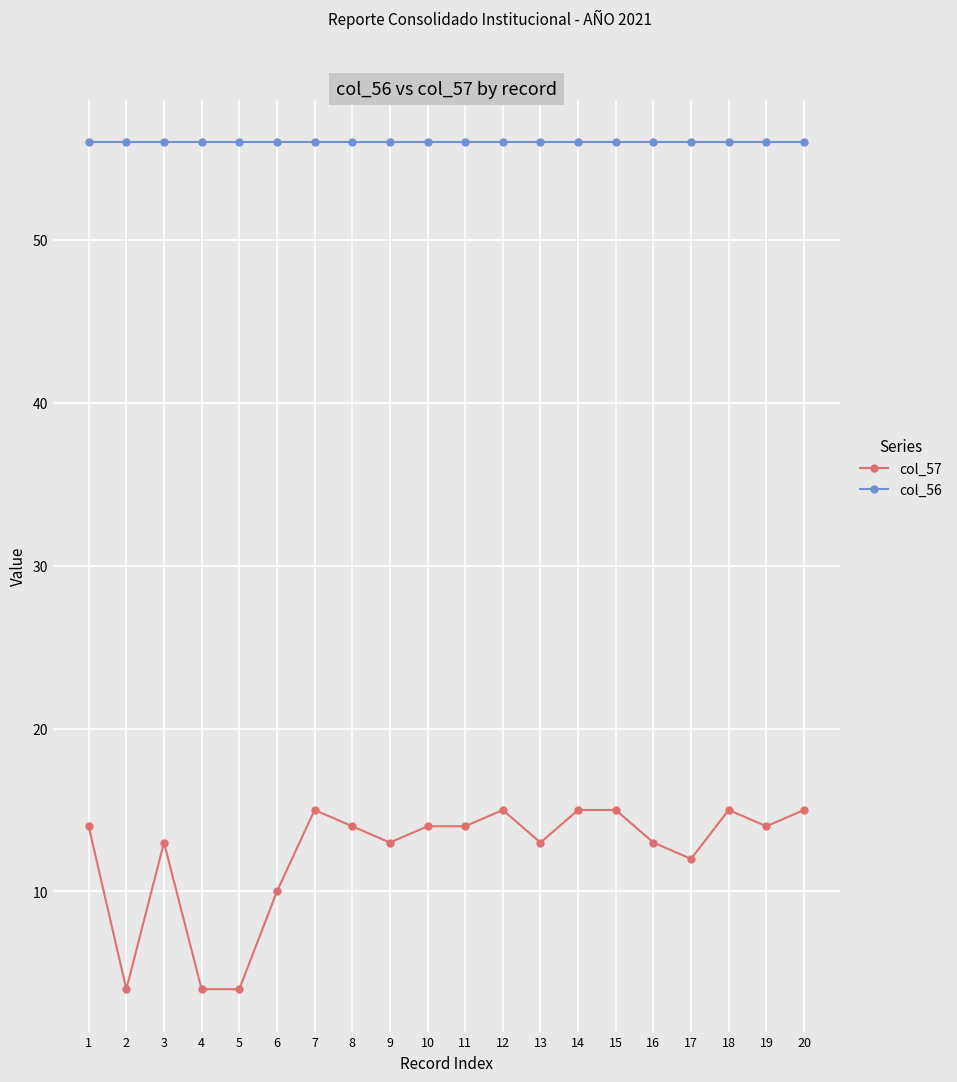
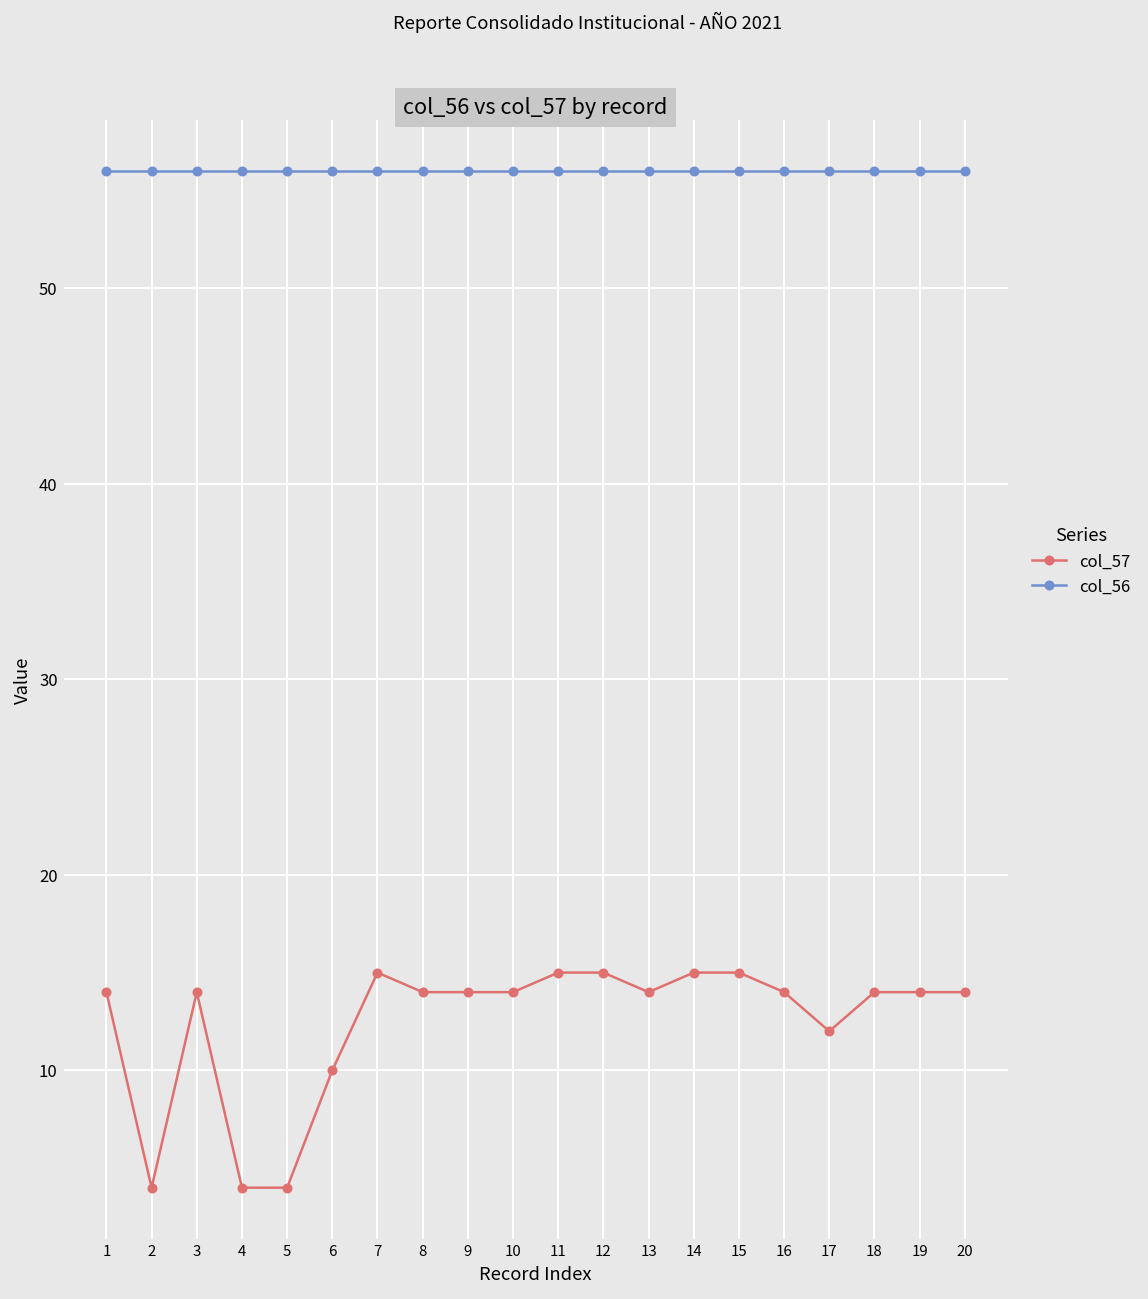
col_57, 3: 13 -> 14
col_57, 9: 13 -> 14
col_57, 11: 14 -> 15
col_57, 13: 13 -> 14
col_57, 16: 13 -> 14
col_57, 18: 15 -> 14
col_57, 20: 15 -> 14
